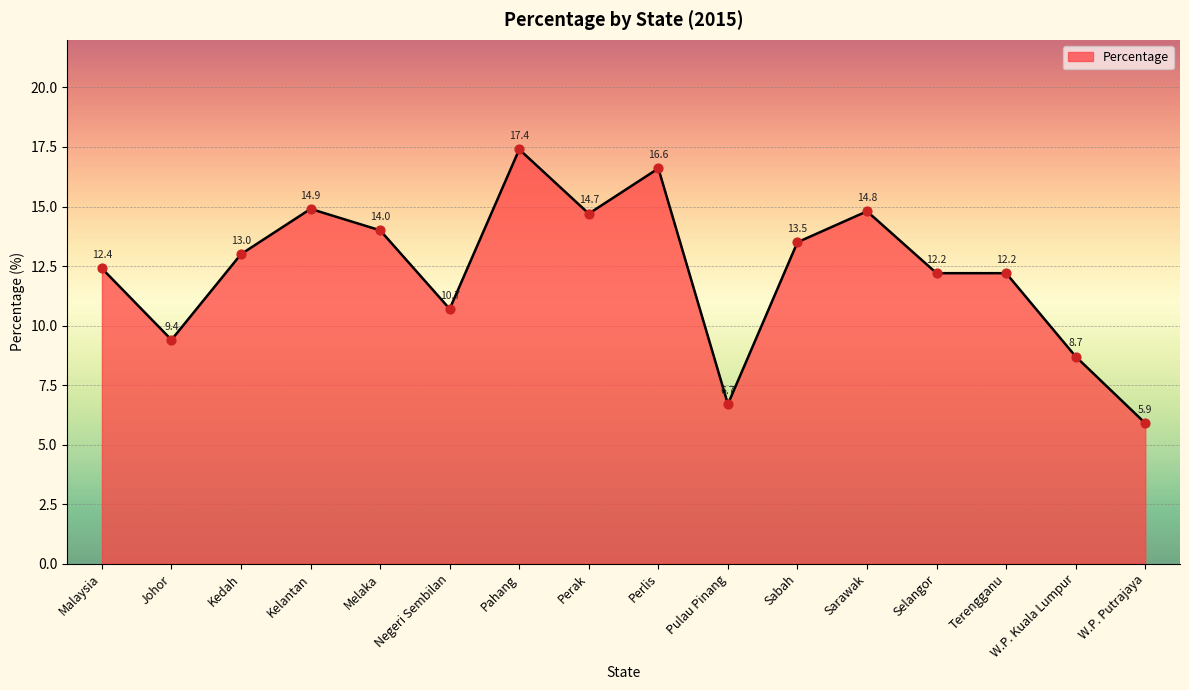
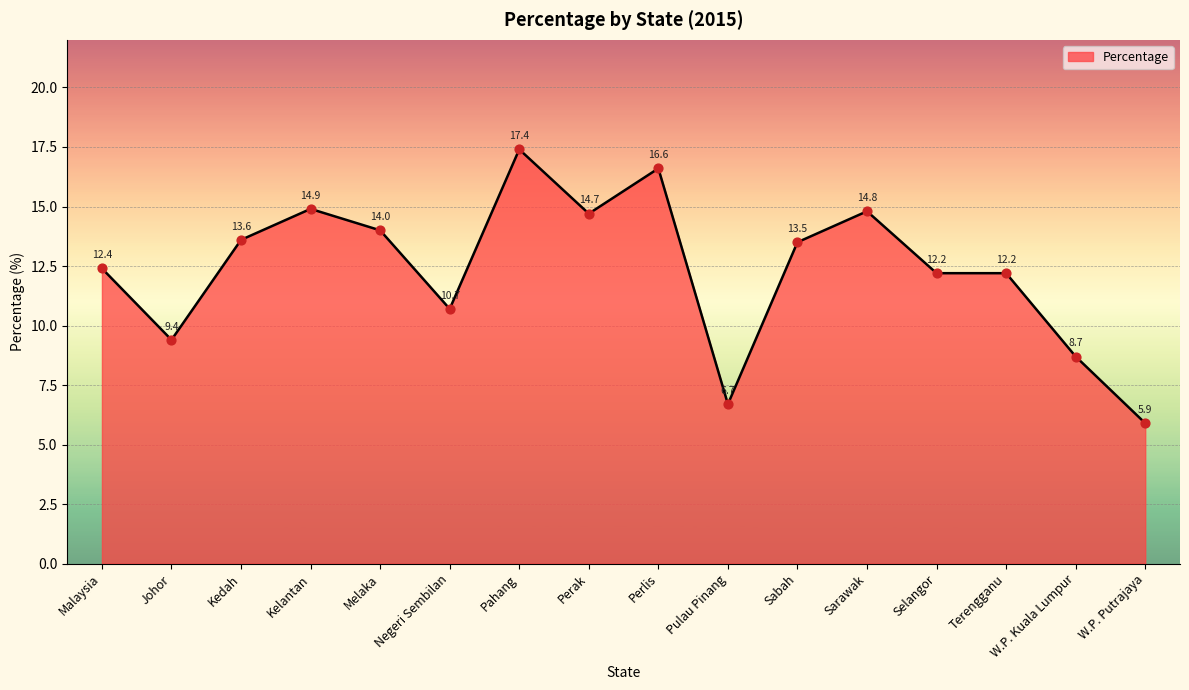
Kedah: 13.0 -> 13.6
